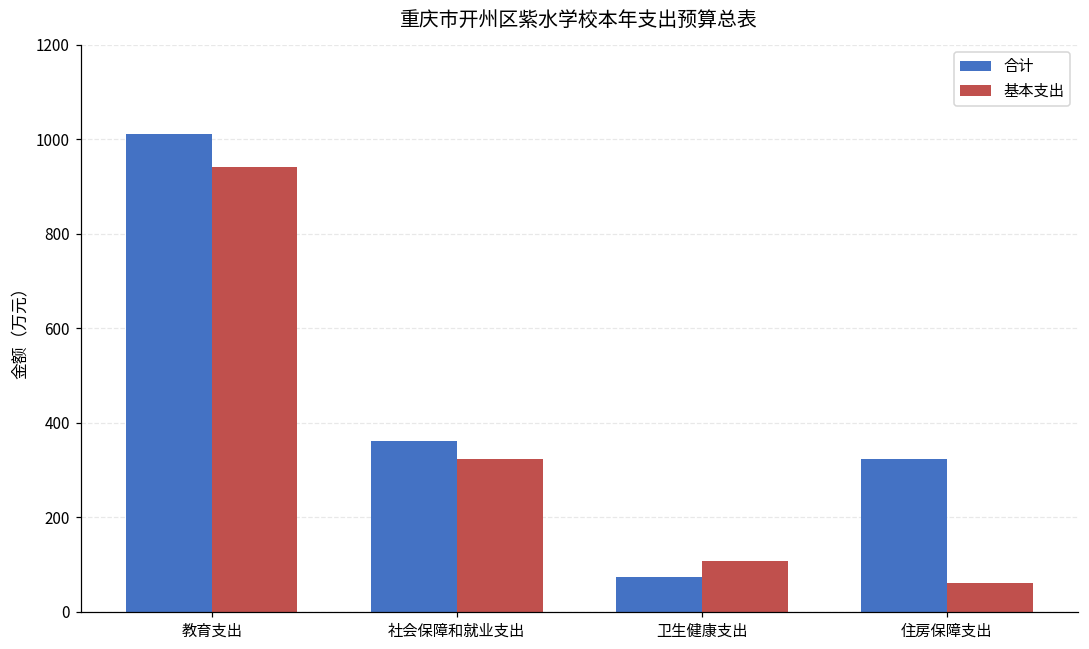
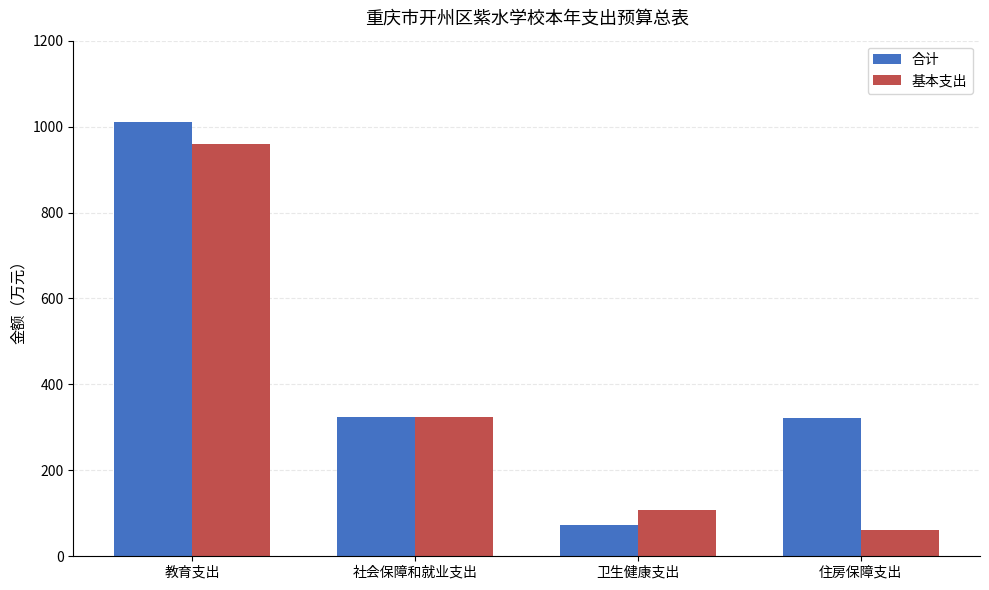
基本支出, 教育支出: 940 -> 960
合计, 社会保障和就业支出: 360 -> 320
